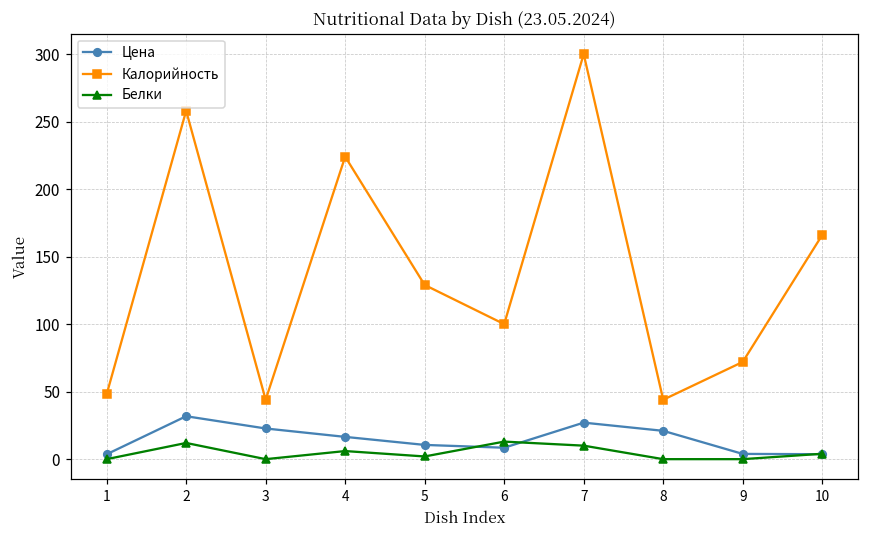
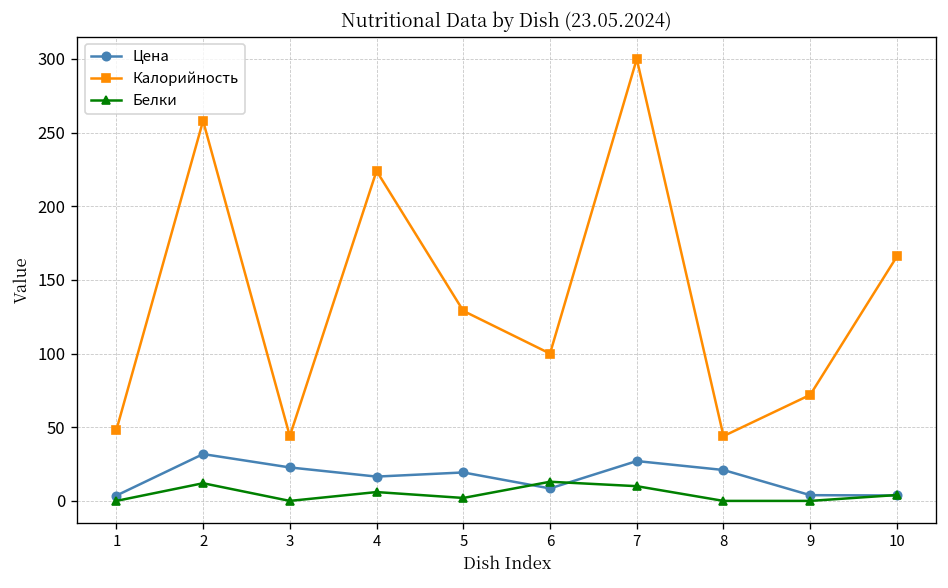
Цена, 5: 11 -> 19
